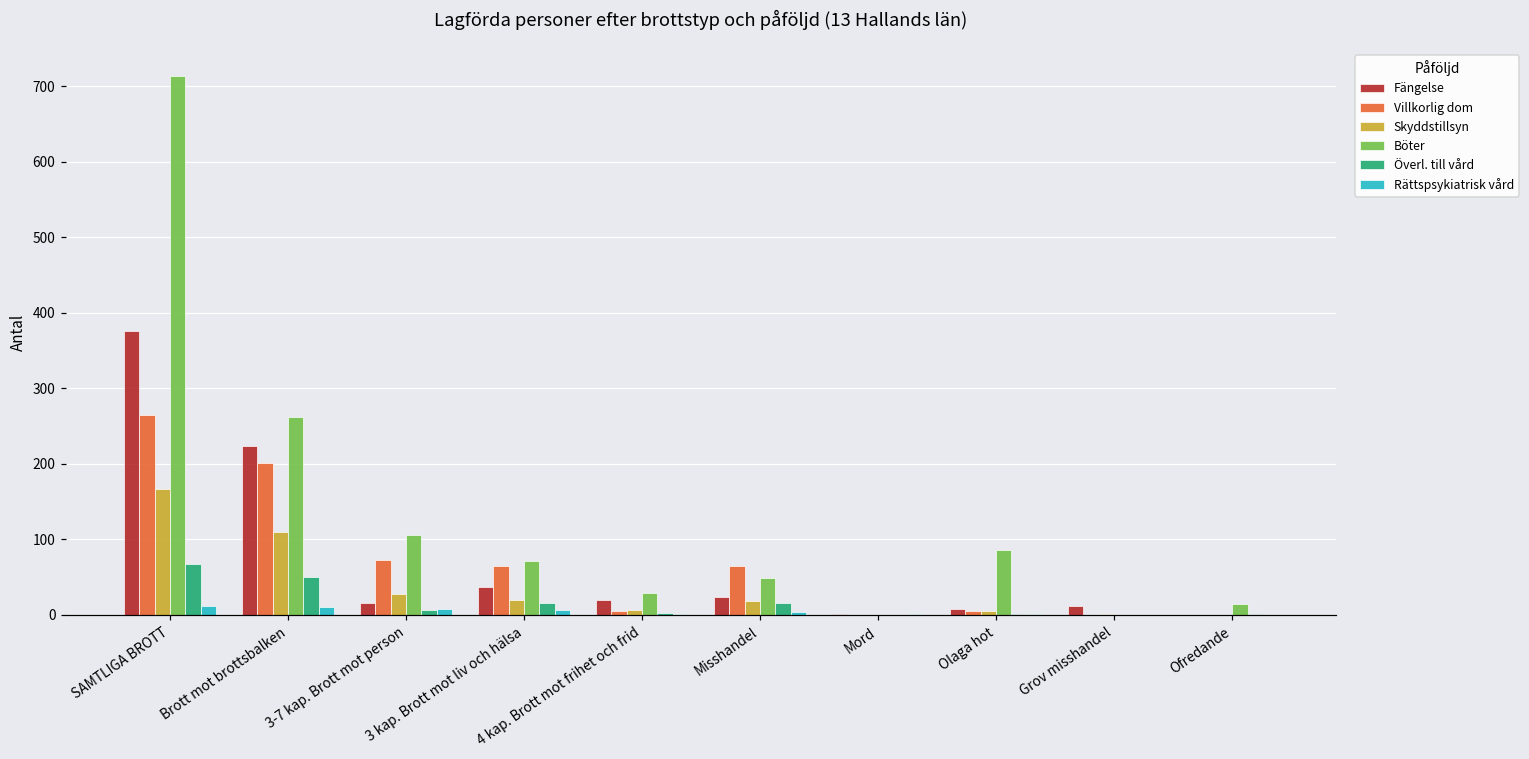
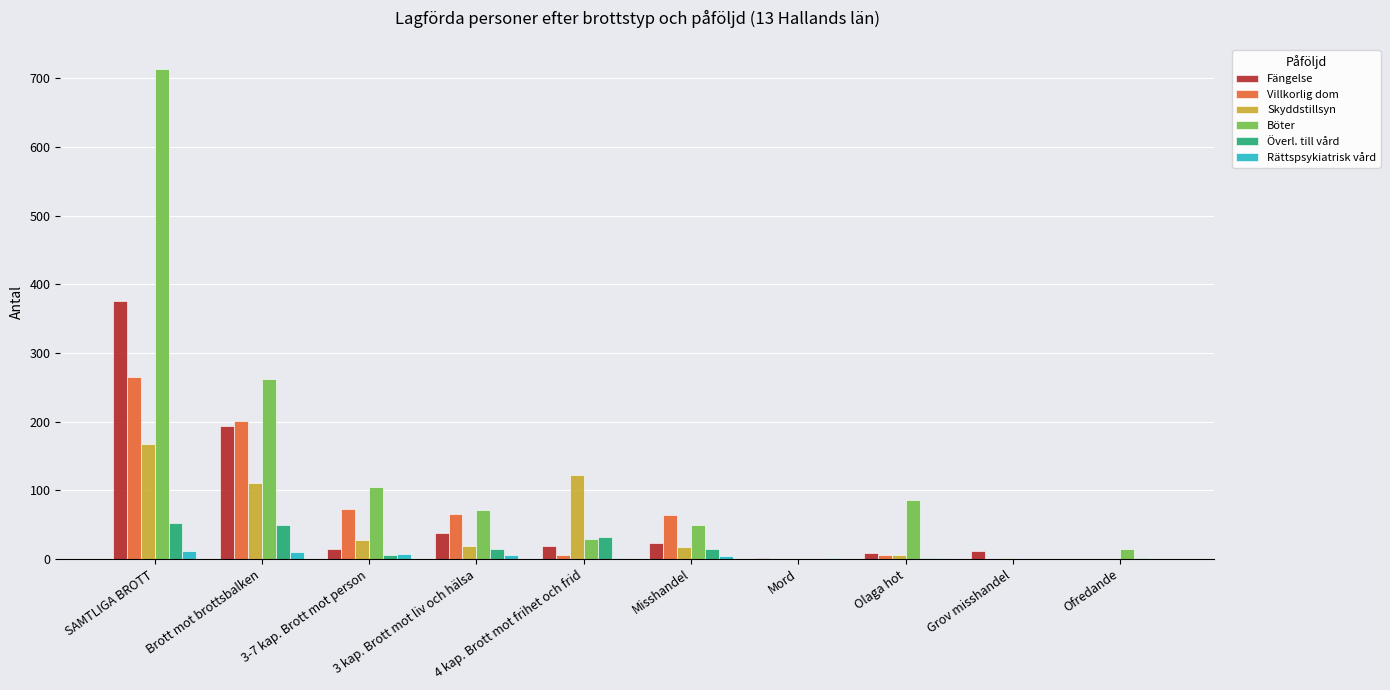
Överl. till vård, SAMTLIGA BROTT: 70 -> 50
Fängelse, Brott mot brottsbalken: 220 -> 190
Skyddstillsyn, 4 kap. Brott mot frihet och frid: 10 -> 120
Överl. till vård, 4 kap. Brott mot frihet och frid: 0 -> 30
